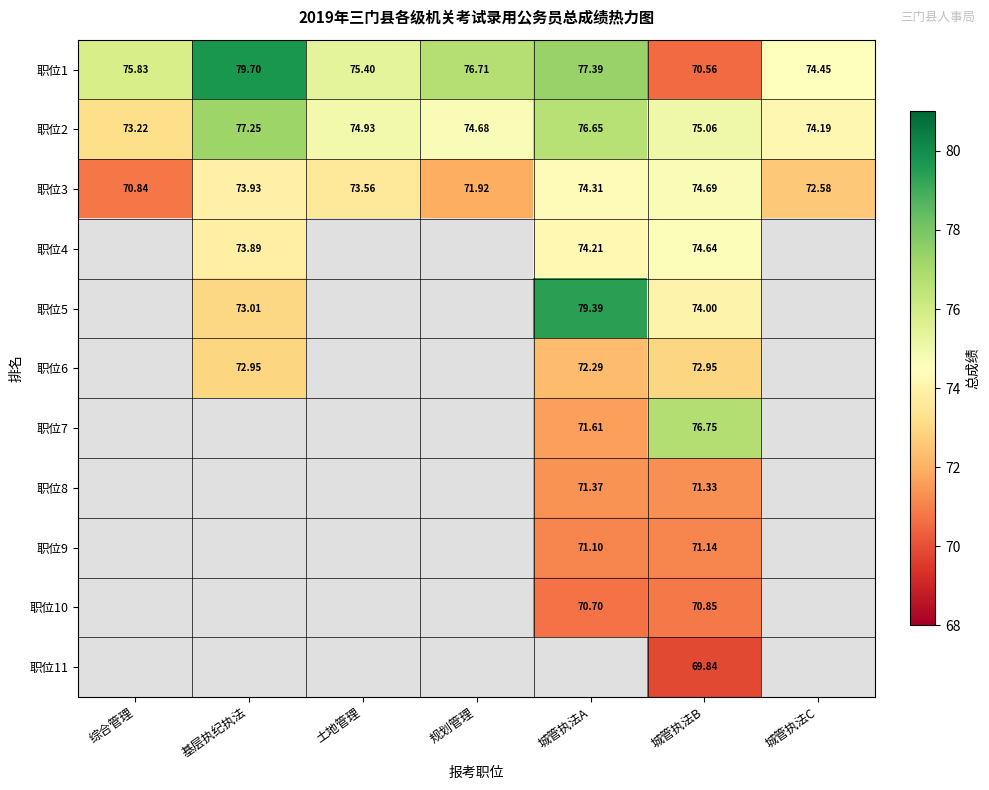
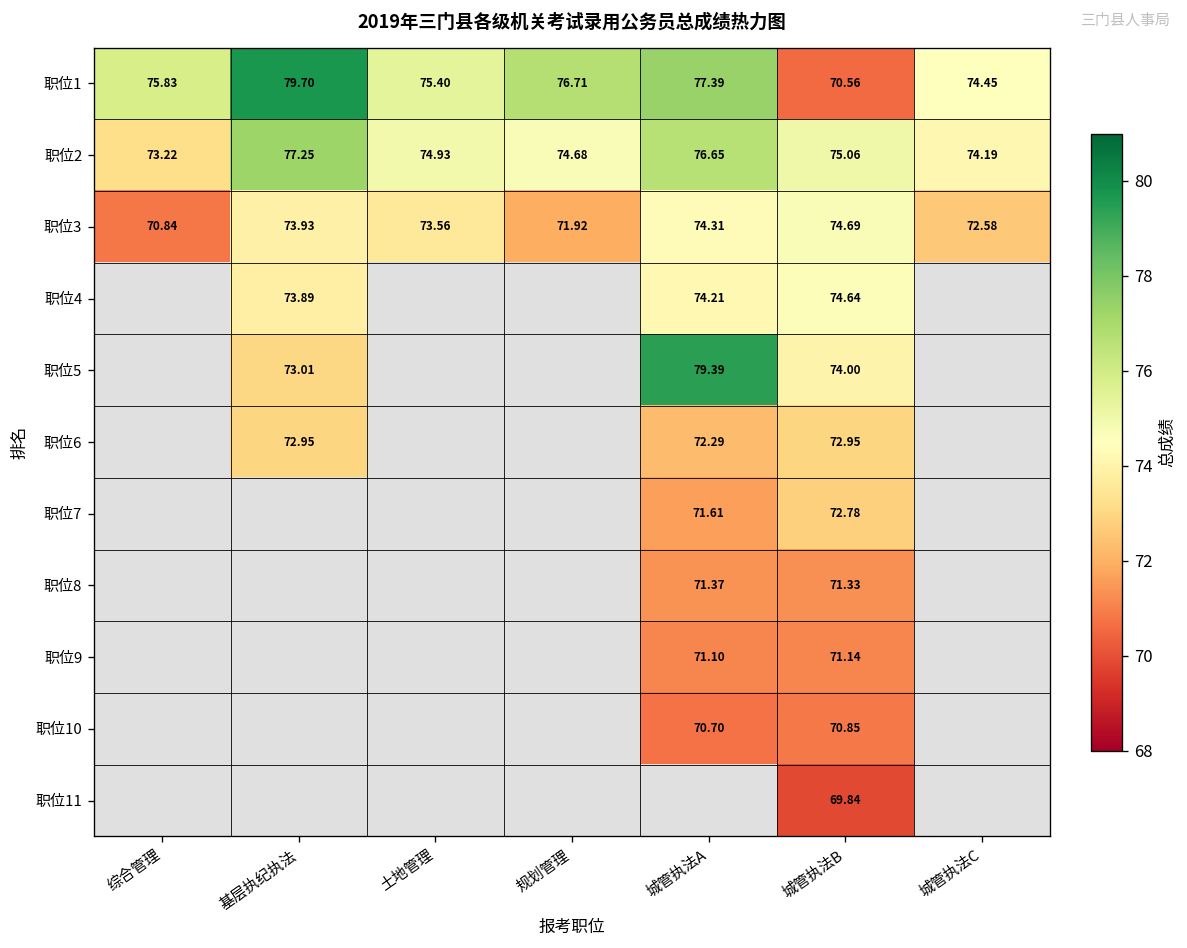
职位7, 城管执法B: 76.75 -> 72.78
